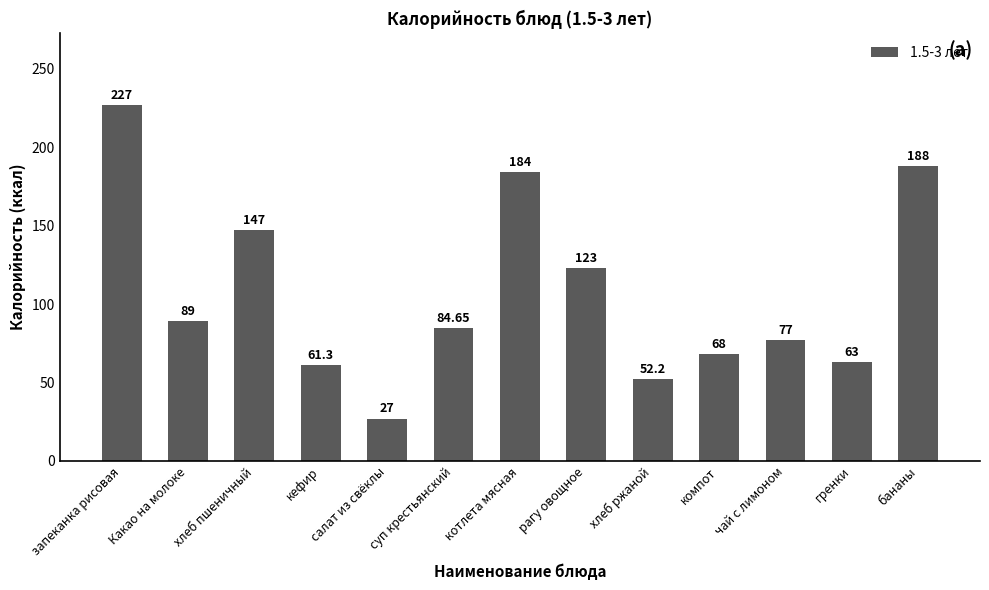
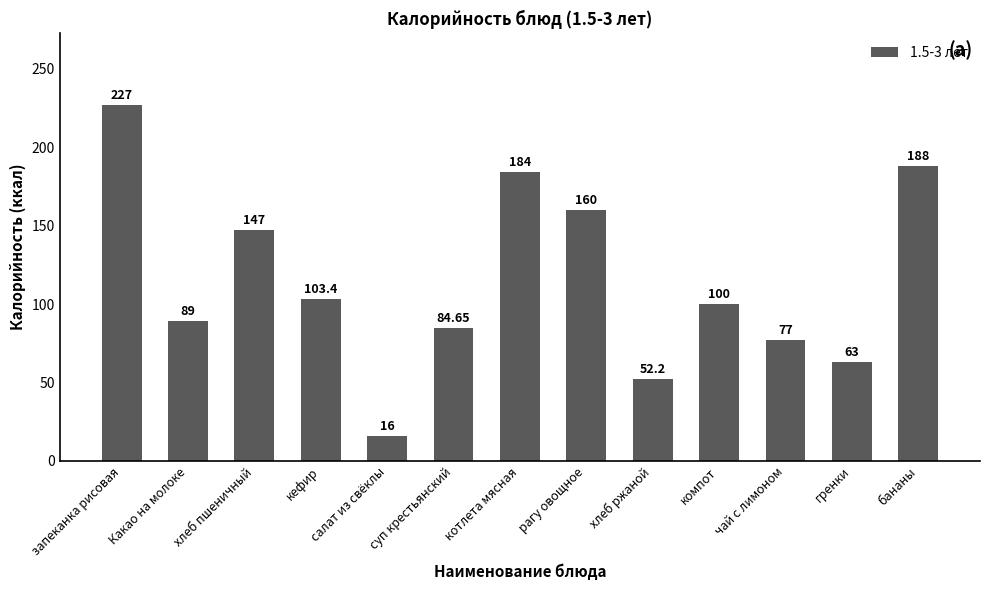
кефир: 61.3 -> 103.4
салат из свёклы: 27 -> 16
рагу овощное: 123 -> 160
компот: 68 -> 100
